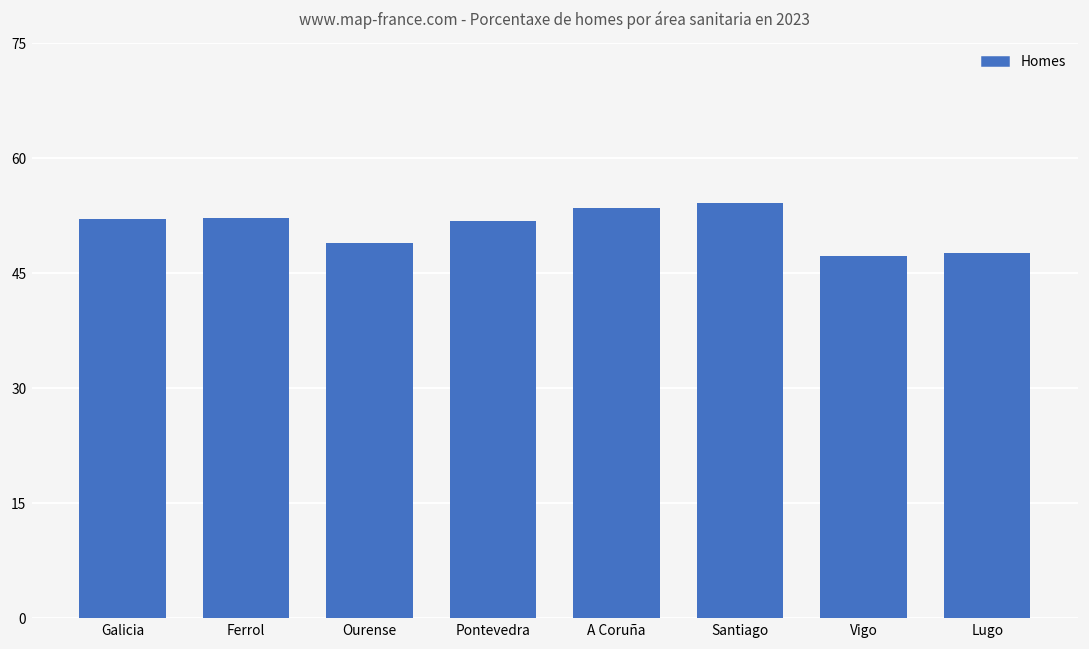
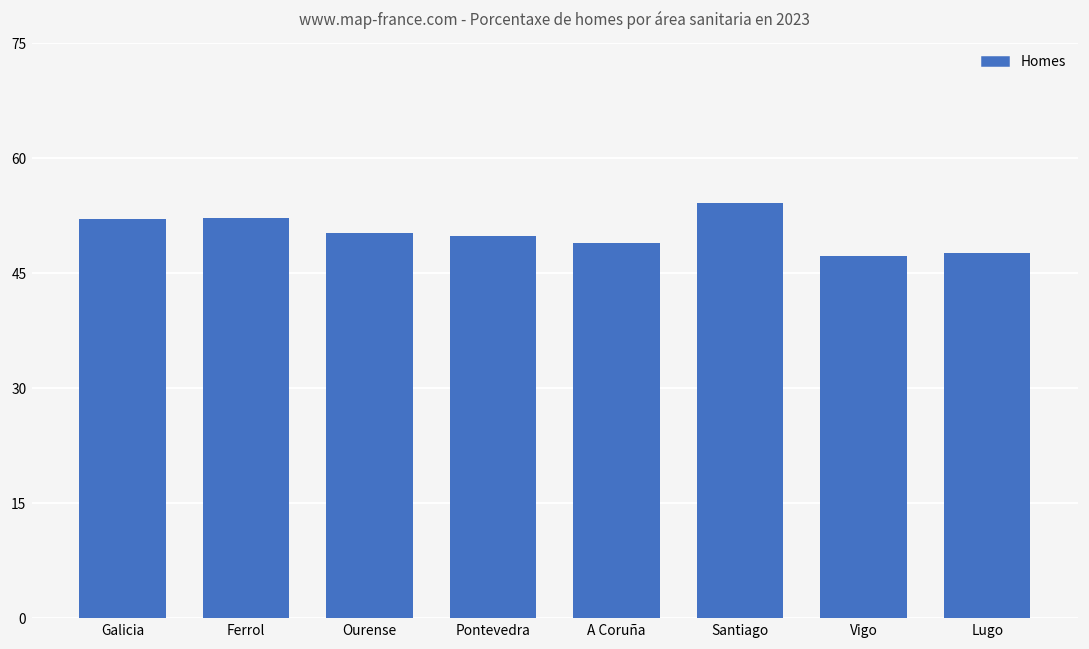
Ourense: 49 -> 50
Pontevedra: 52 -> 50
A Coruña: 53 -> 49
